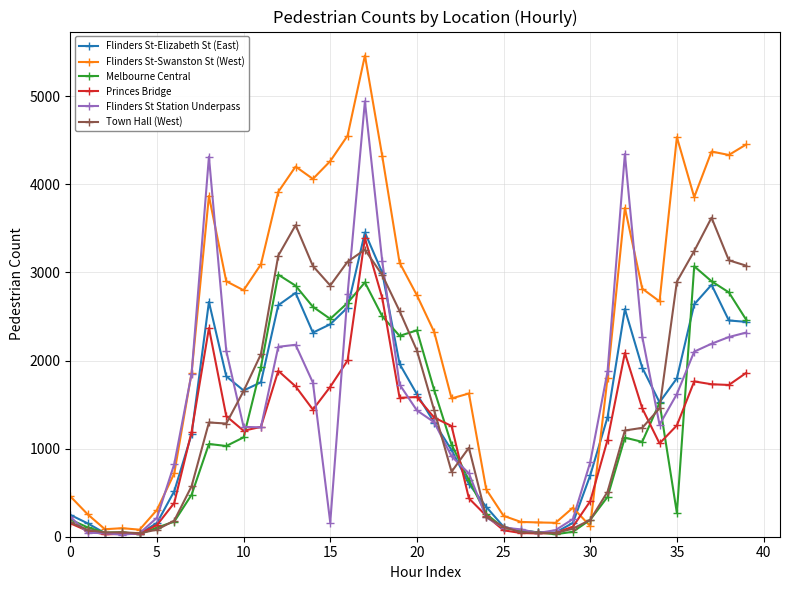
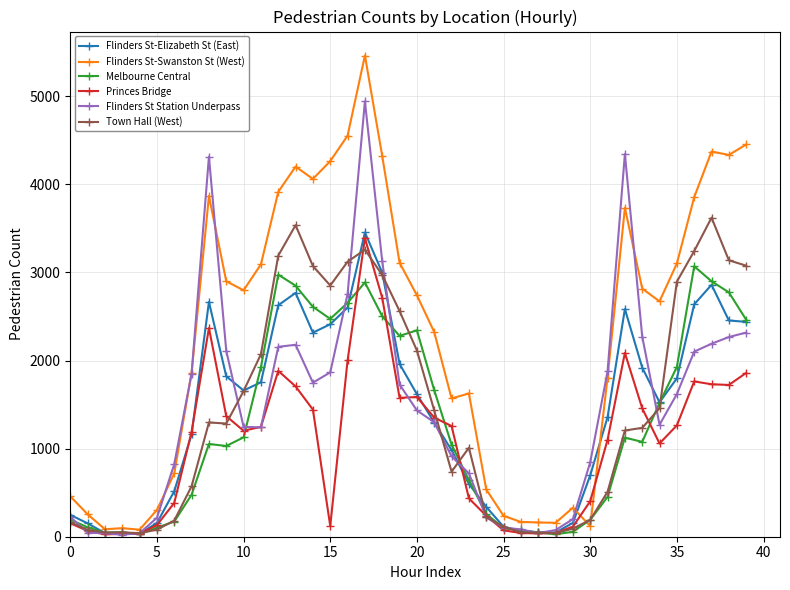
Princes Bridge, 15: 1700 -> 100
Flinders St Station Underpass, 15: 200 -> 1900
Flinders St-Swanston St (West), 35: 4500 -> 3100
Melbourne Central, 35: 300 -> 1900
